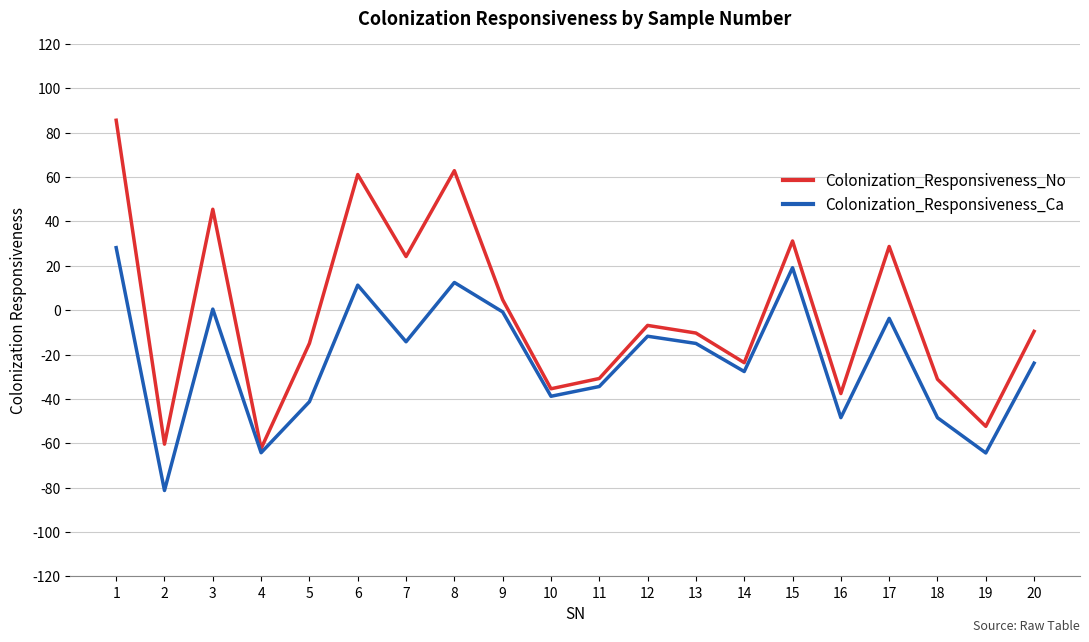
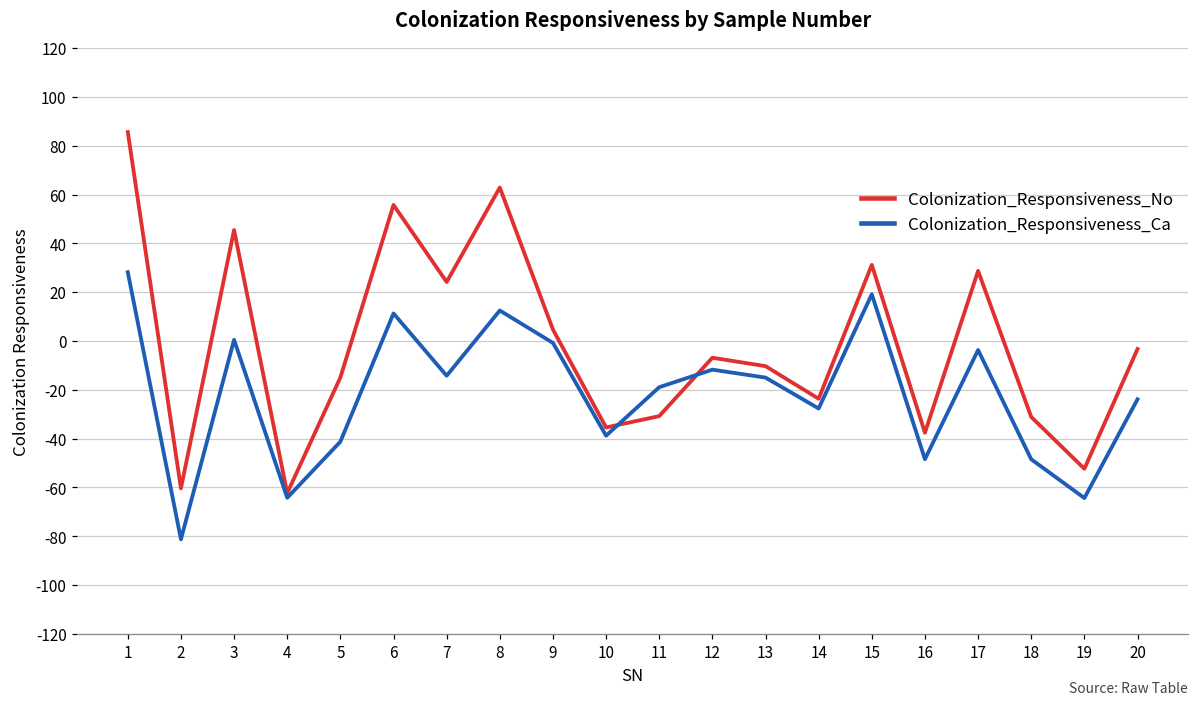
Colonization_Responsiveness_No, 6: 61 -> 56
Colonization_Responsiveness_Ca, 11: -34 -> -19
Colonization_Responsiveness_No, 20: -10 -> -3
